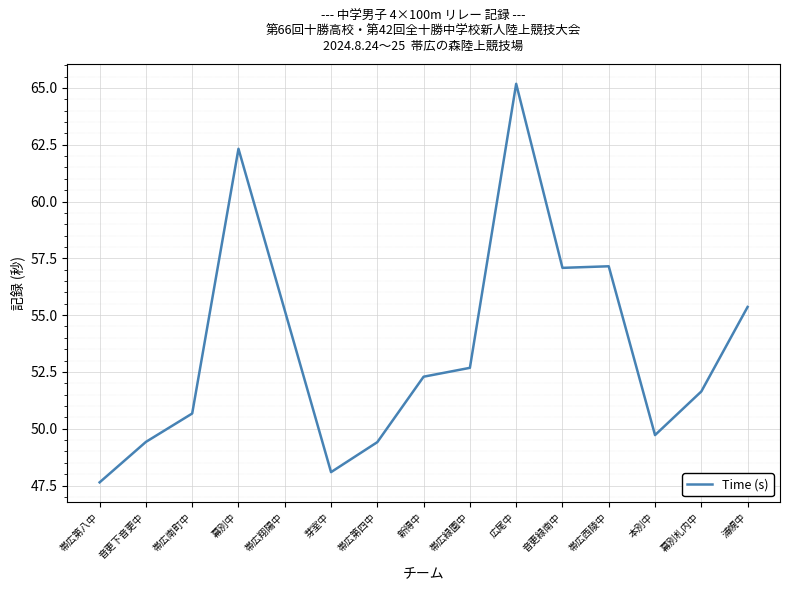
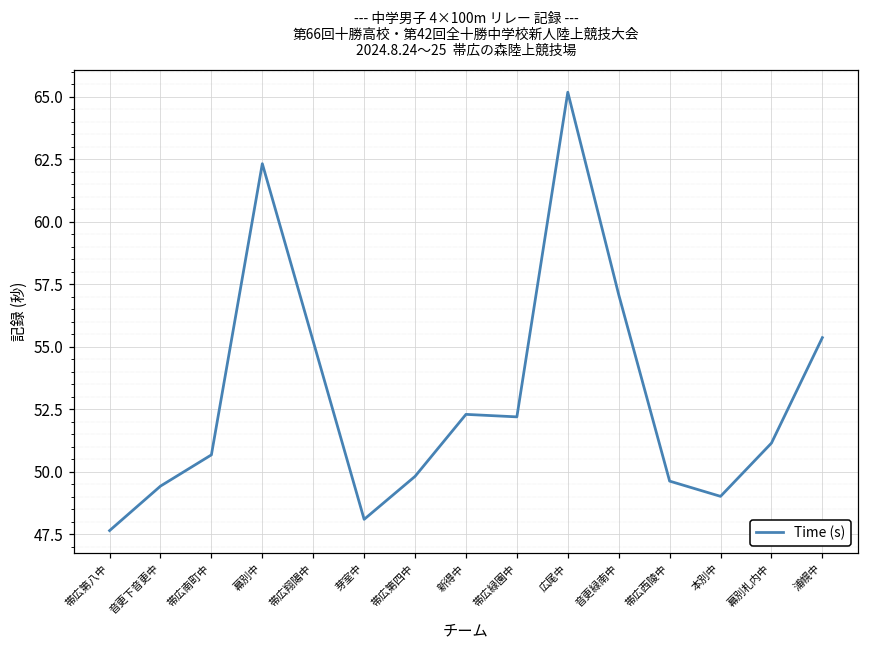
帯広第四中: 49.4 -> 49.8
帯広緑園中: 52.7 -> 52.2
帯広西陵中: 57.2 -> 49.6
本別中: 49.7 -> 49.0
幕別札内中: 51.6 -> 51.1
